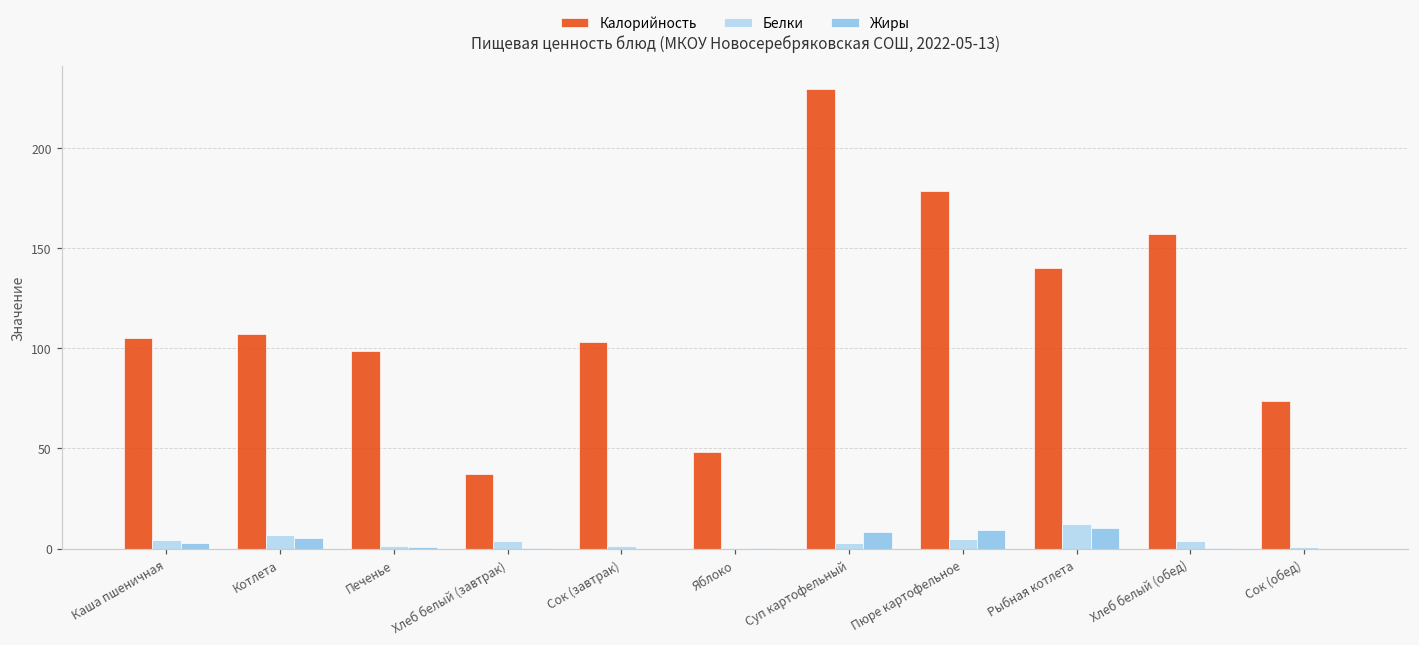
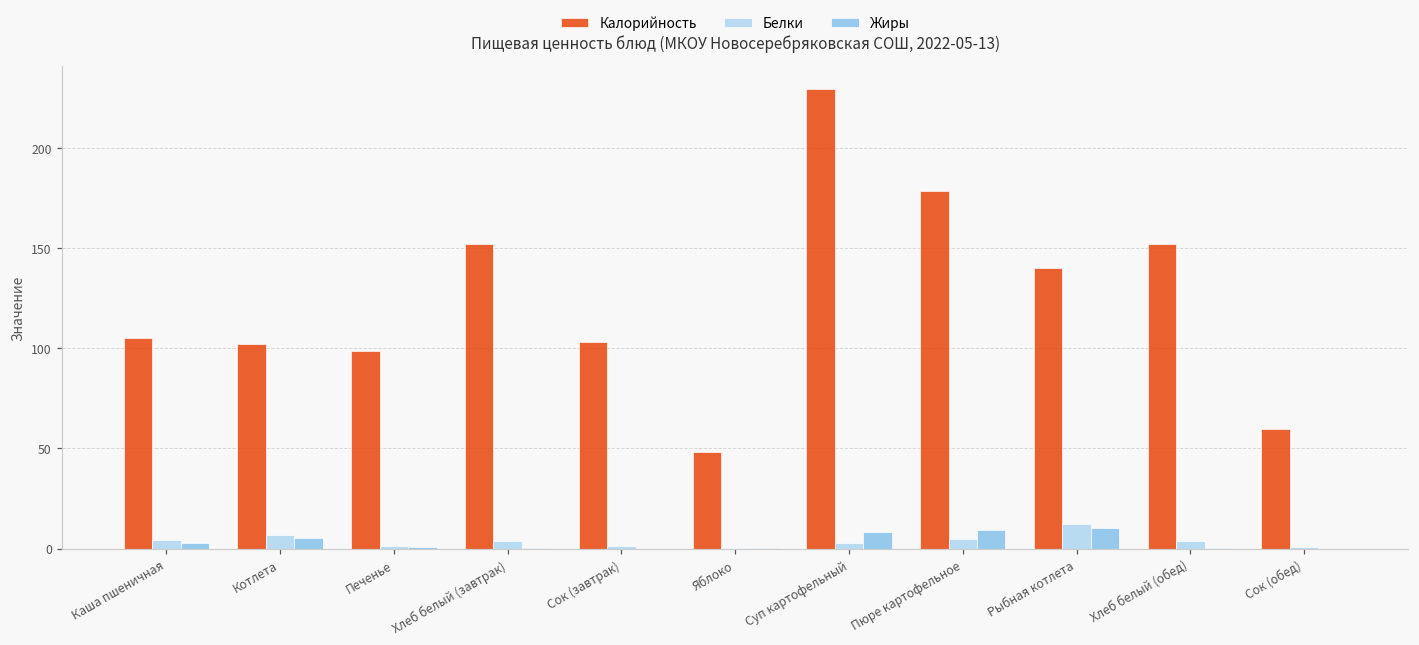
Калорийность, Котлета: 107 -> 102
Калорийность, Хлеб белый (завтрак): 37 -> 152
Калорийность, Хлеб белый (обед): 157 -> 152
Калорийность, Сок (обед): 74 -> 60
